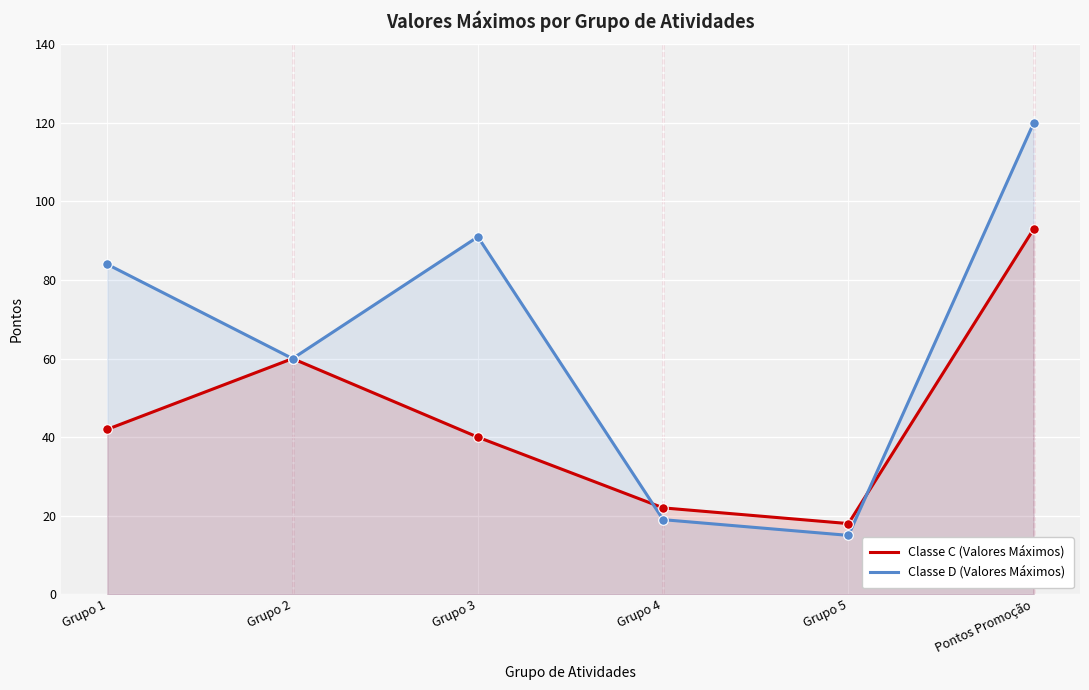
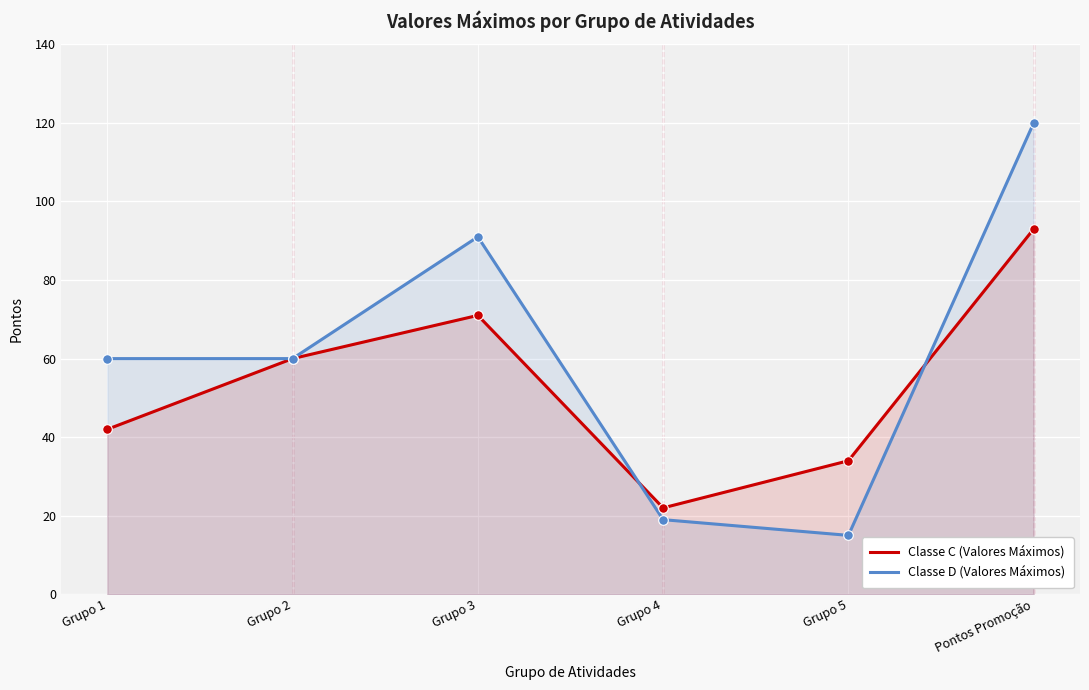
Classe D (Valores Máximos), Grupo 1: 84 -> 60
Classe C (Valores Máximos), Grupo 3: 40 -> 71
Classe C (Valores Máximos), Grupo 5: 18 -> 34
